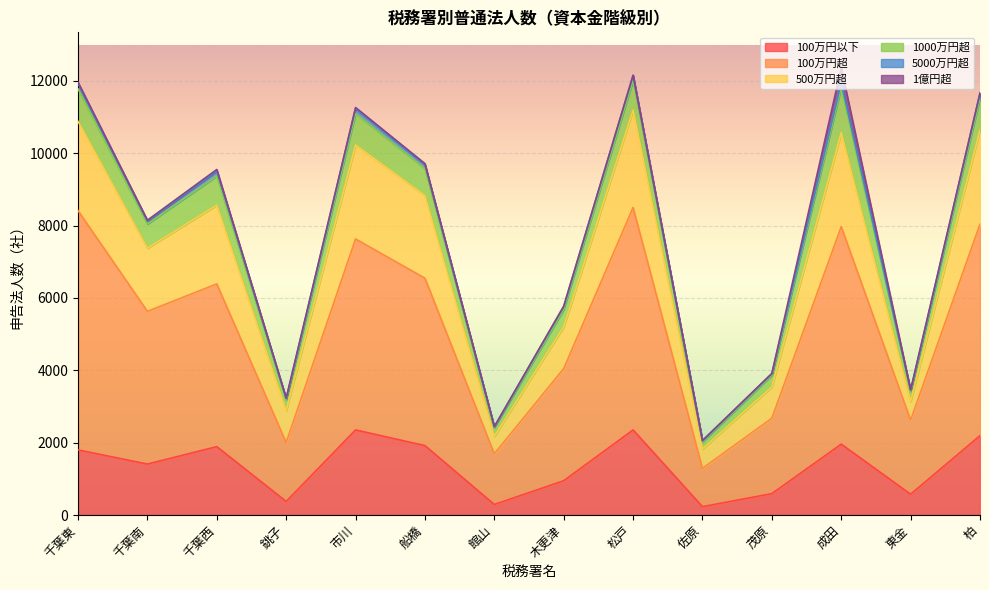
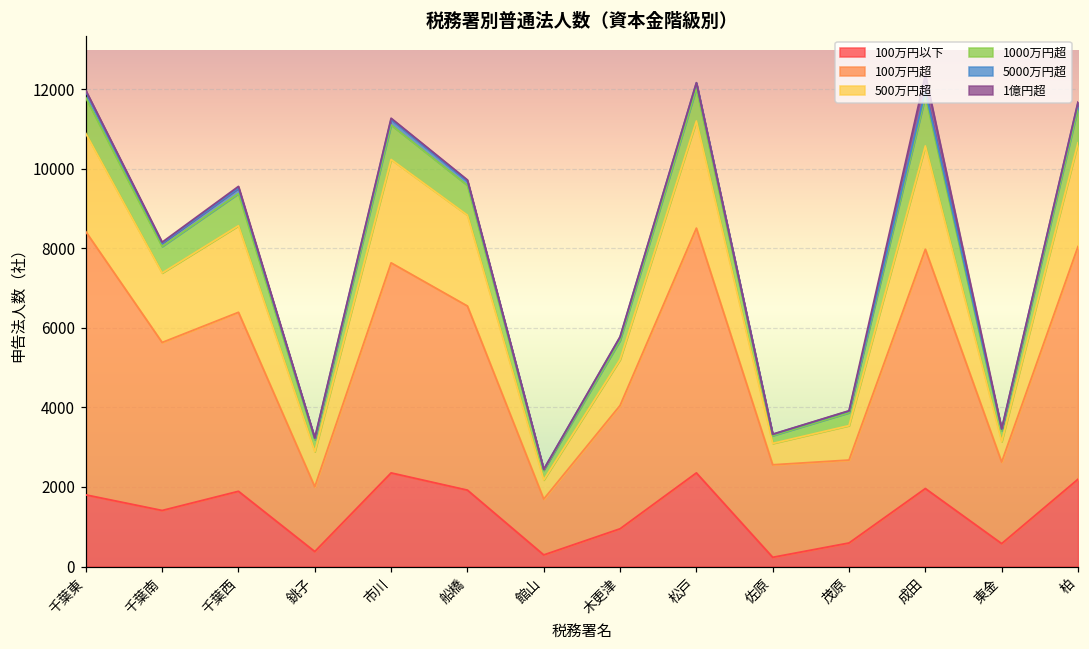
100万円超, 佐原: 1100 -> 2300
